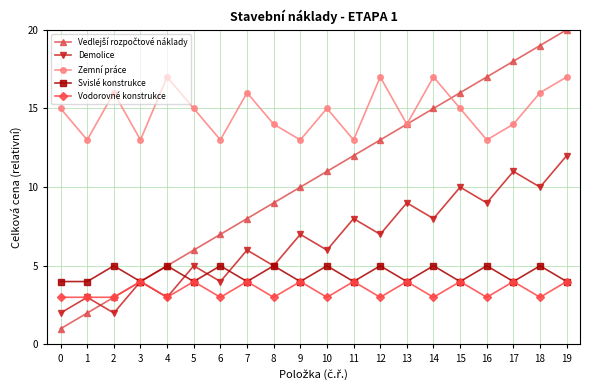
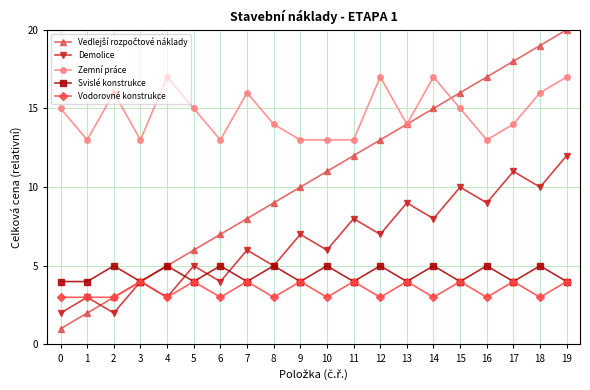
Zemní práce, 10: 15 -> 13
